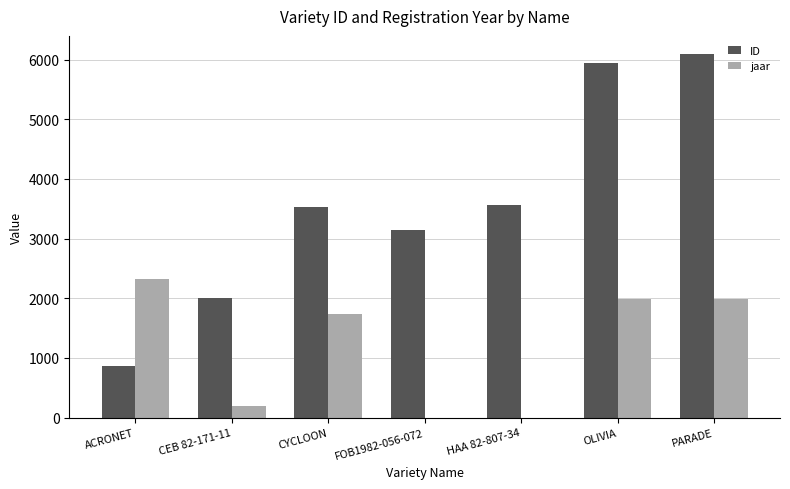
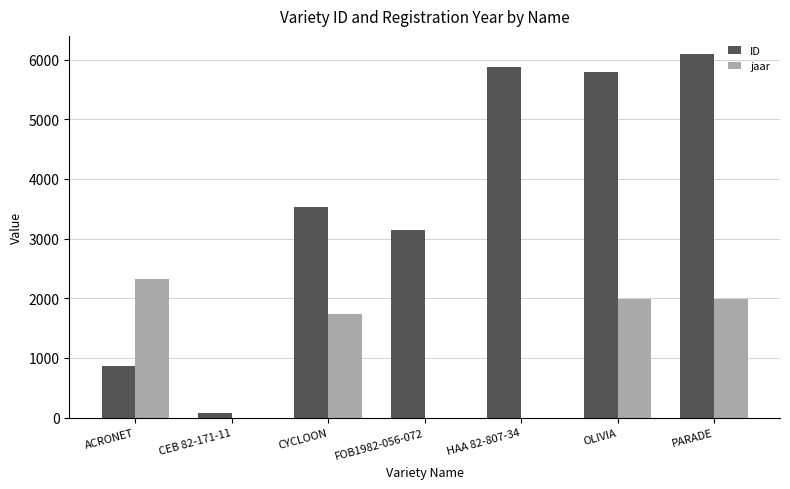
ID, CEB 82-171-11: 2000 -> 100
jaar, CEB 82-171-11: 200 -> 0
ID, HAA 82-807-34: 3600 -> 5900
ID, OLIVIA: 5900 -> 5800
